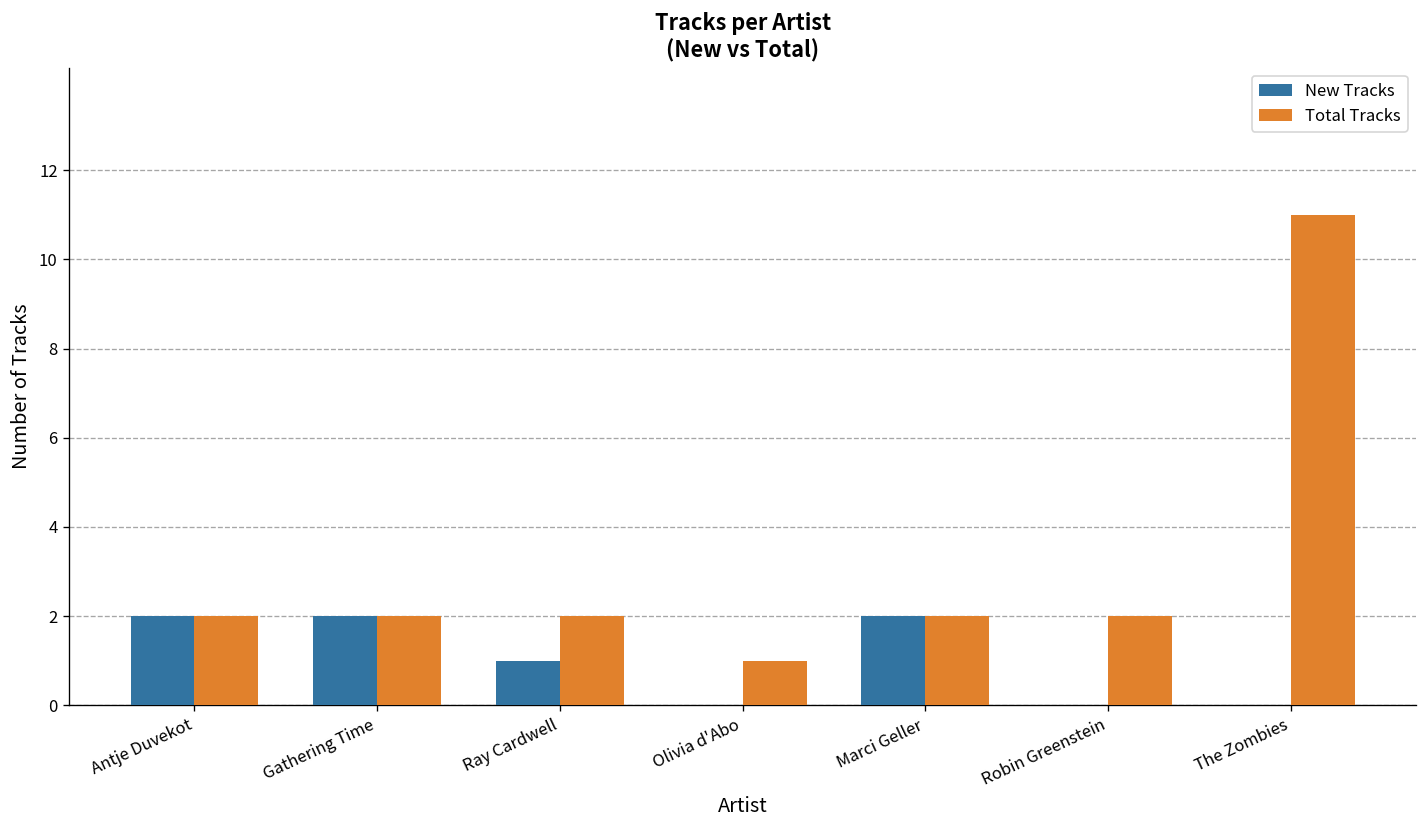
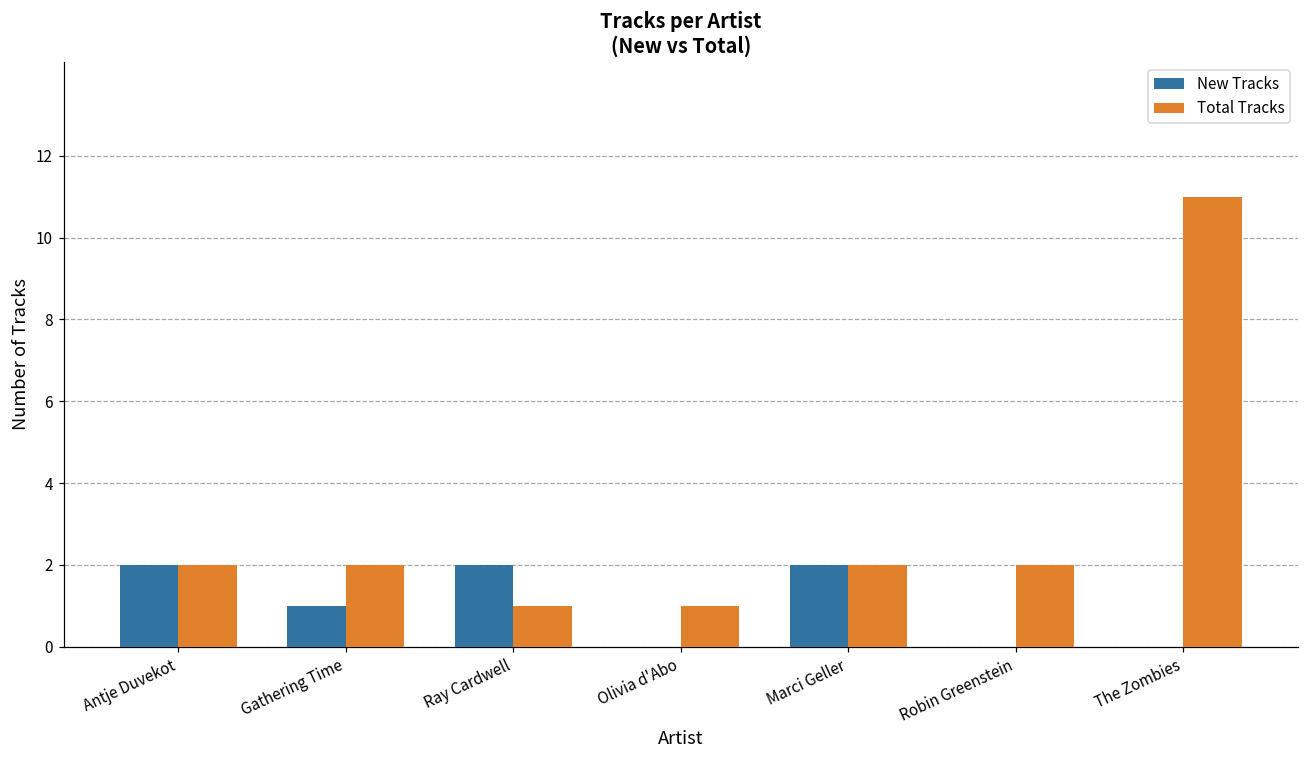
New Tracks, Gathering Time: 2 -> 1
New Tracks, Ray Cardwell: 1 -> 2
Total Tracks, Ray Cardwell: 2 -> 1
